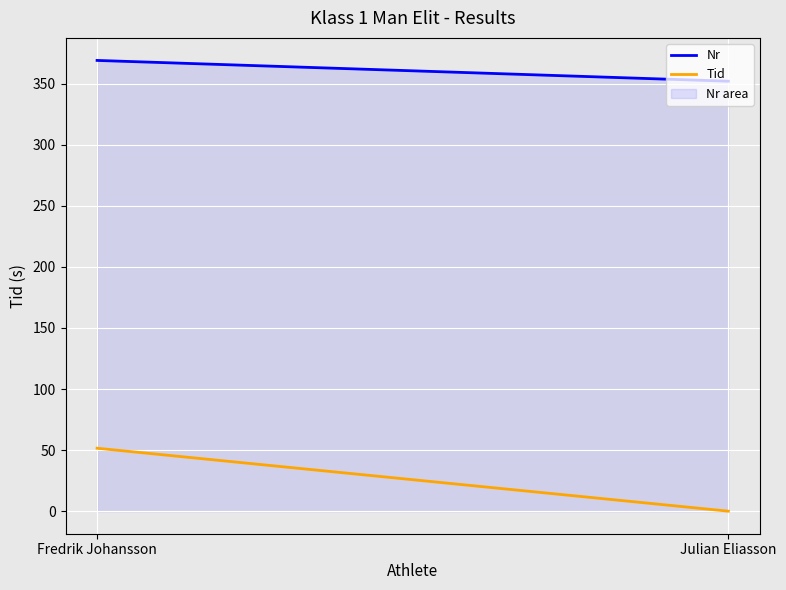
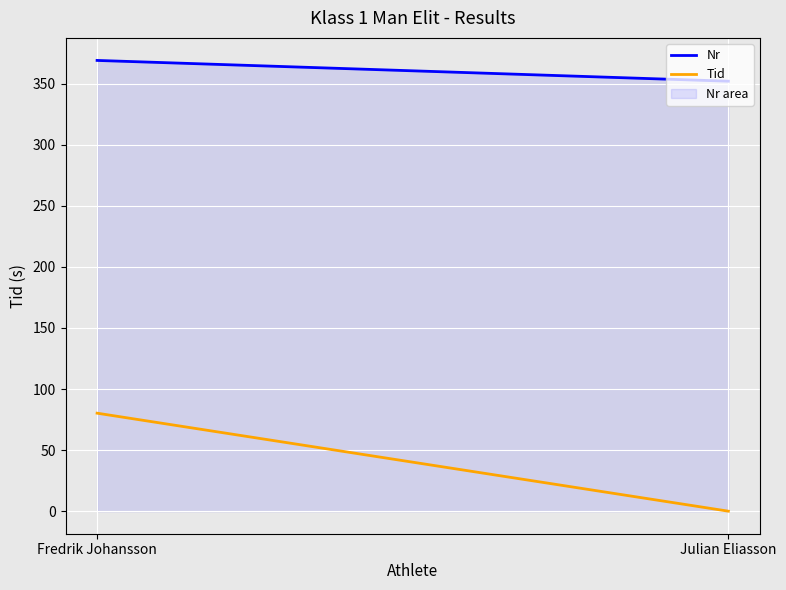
Tid, Fredrik Johansson: 52 -> 80
